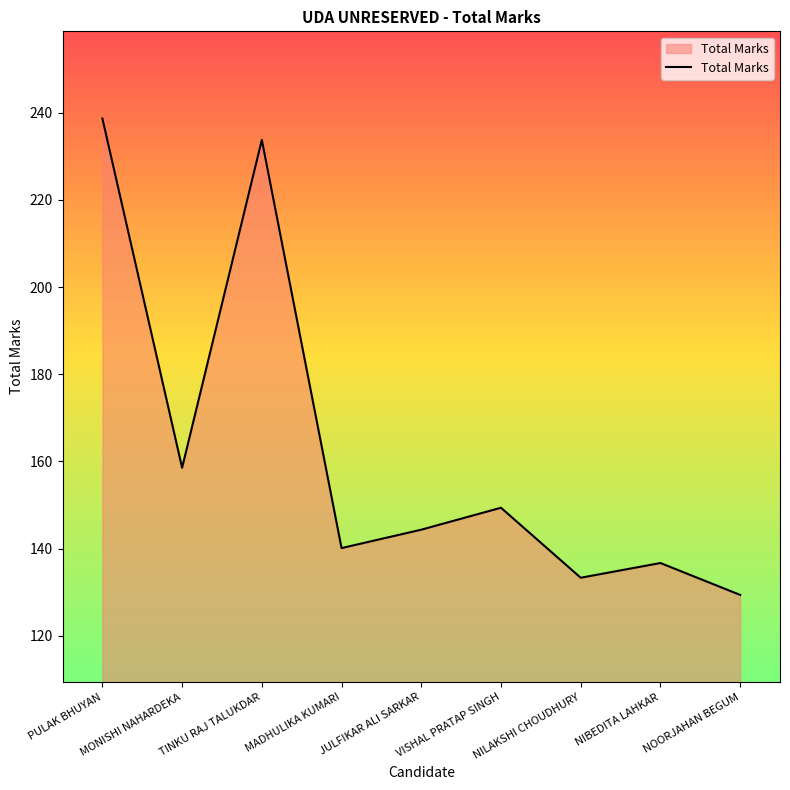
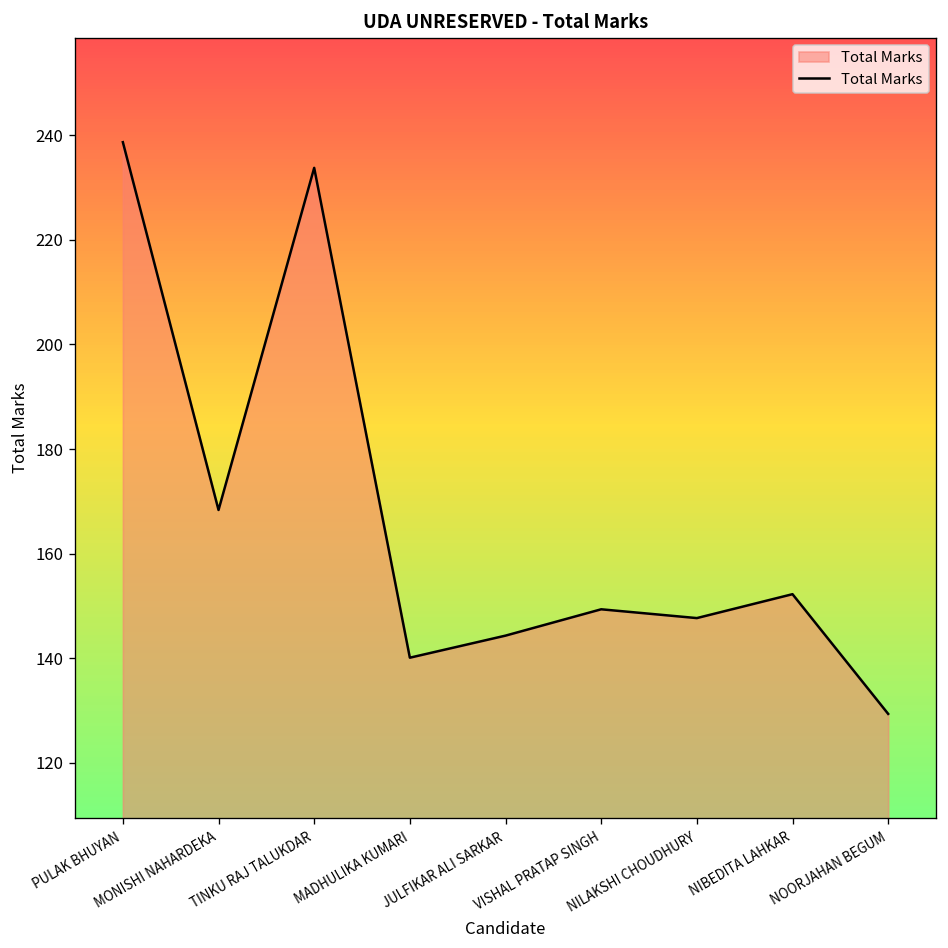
MONISHI NAHARDEKA: 159 -> 168
NILAKSHI CHOUDHURY: 133 -> 148
NIBEDITA LAHKAR: 137 -> 152
